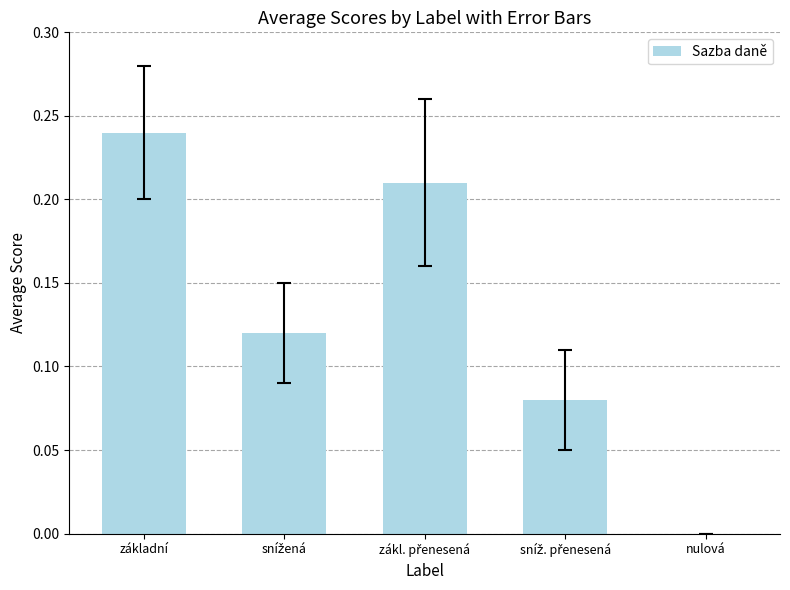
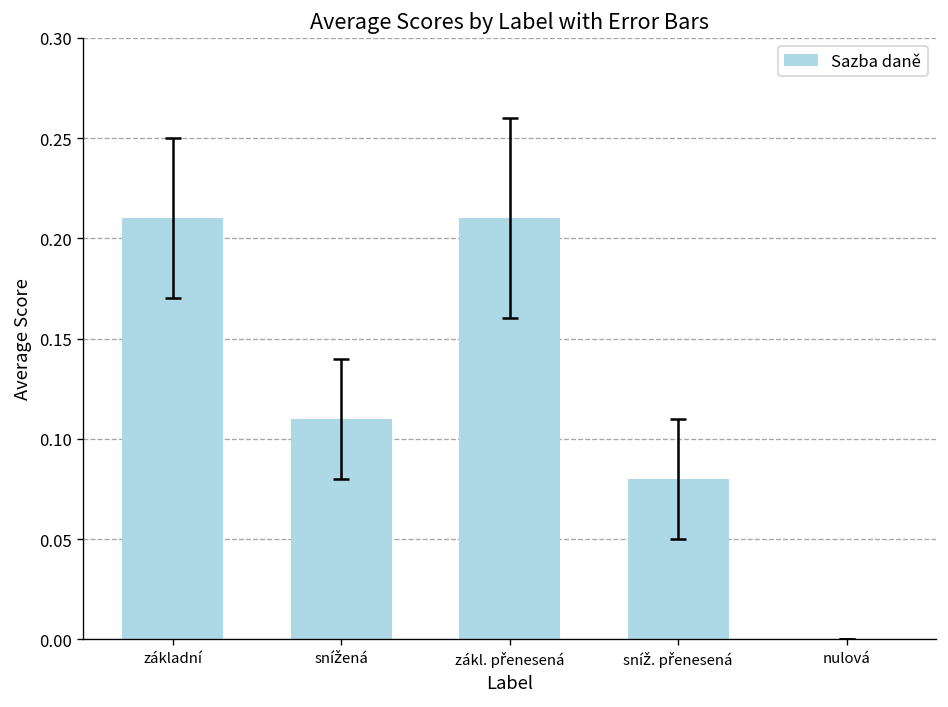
Sazba daně, základní: 0.24 -> 0.21
Sazba daně, snížená: 0.12 -> 0.11
